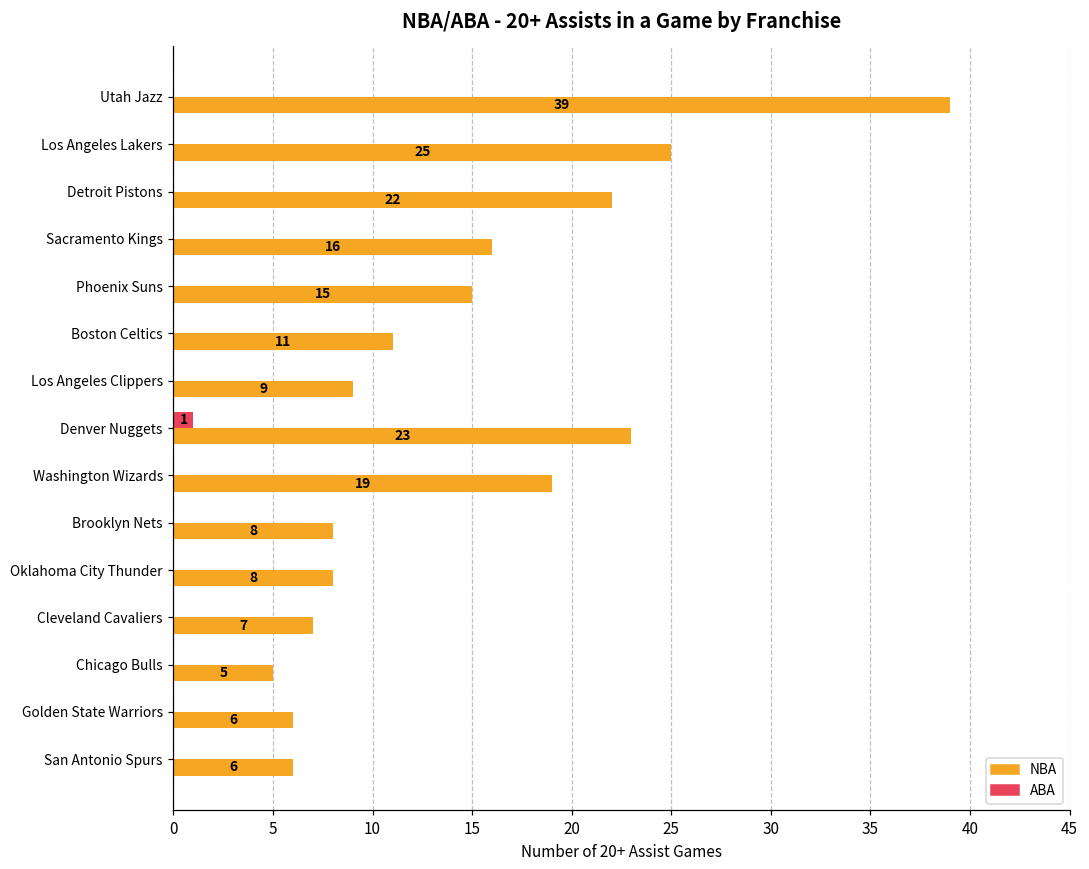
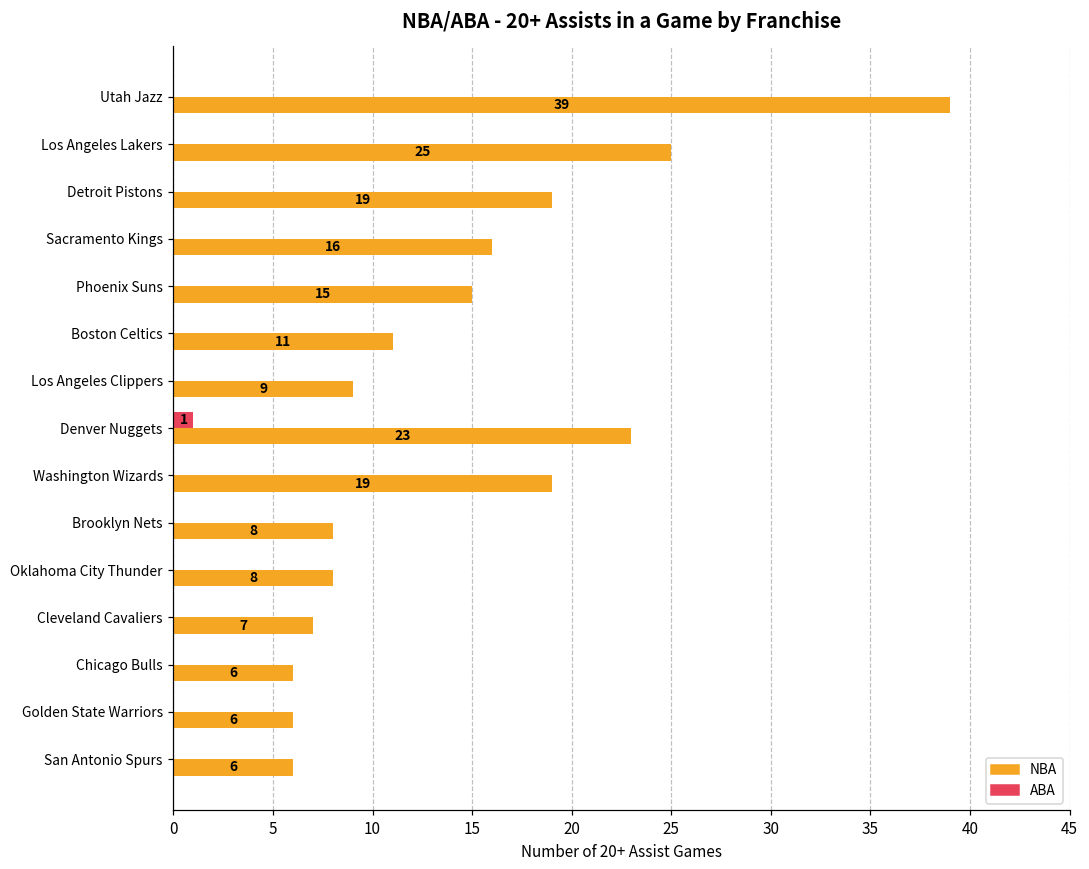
NBA, Detroit Pistons: 22 -> 19
NBA, Chicago Bulls: 5 -> 6
